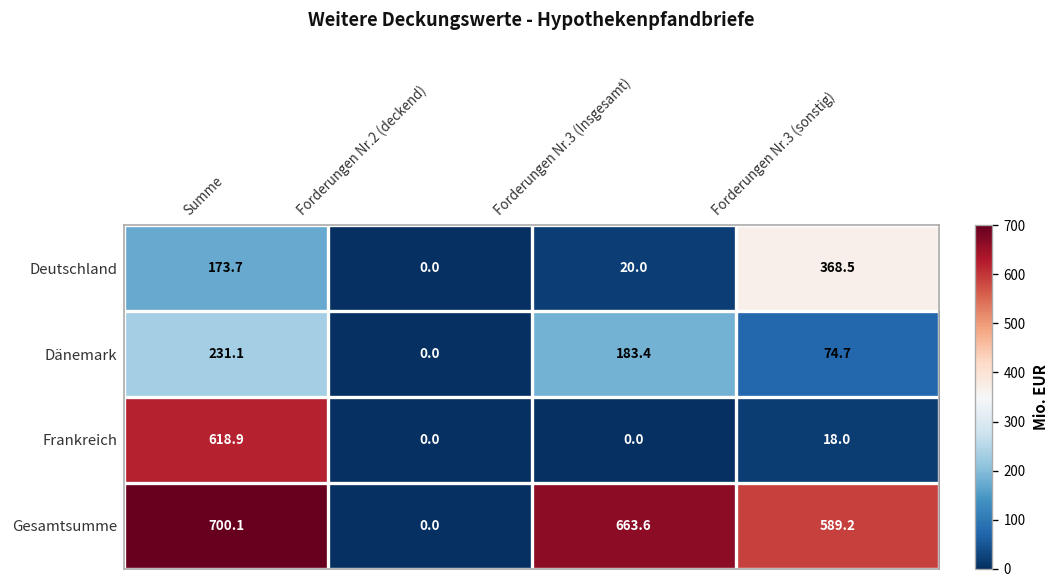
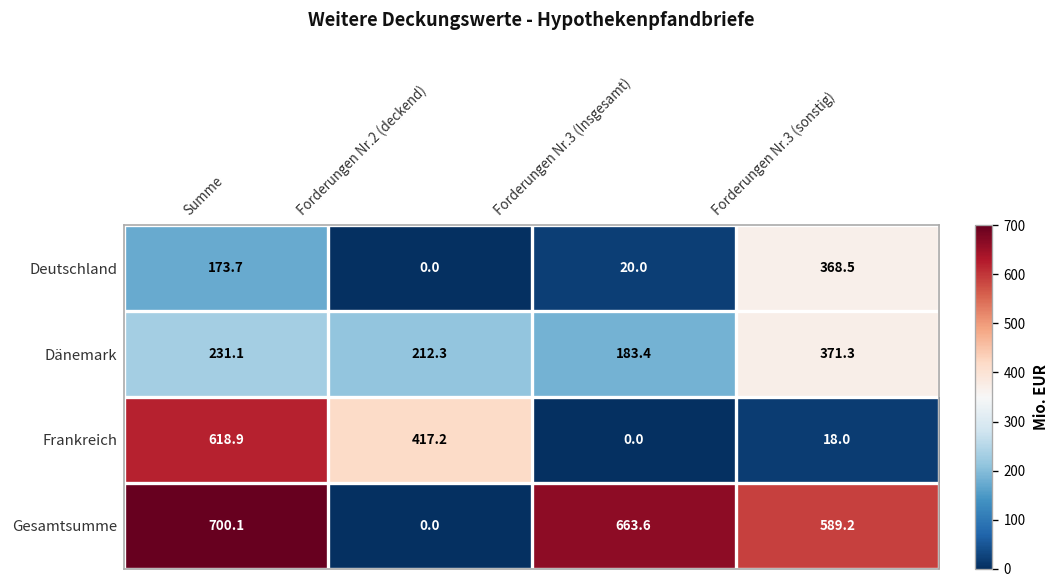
Dänemark, Forderungen Nr.2 (deckend): 0.0 -> 212.3
Dänemark, Forderungen Nr.3 (sonstig): 74.7 -> 371.3
Frankreich, Forderungen Nr.2 (deckend): 0.0 -> 417.2
